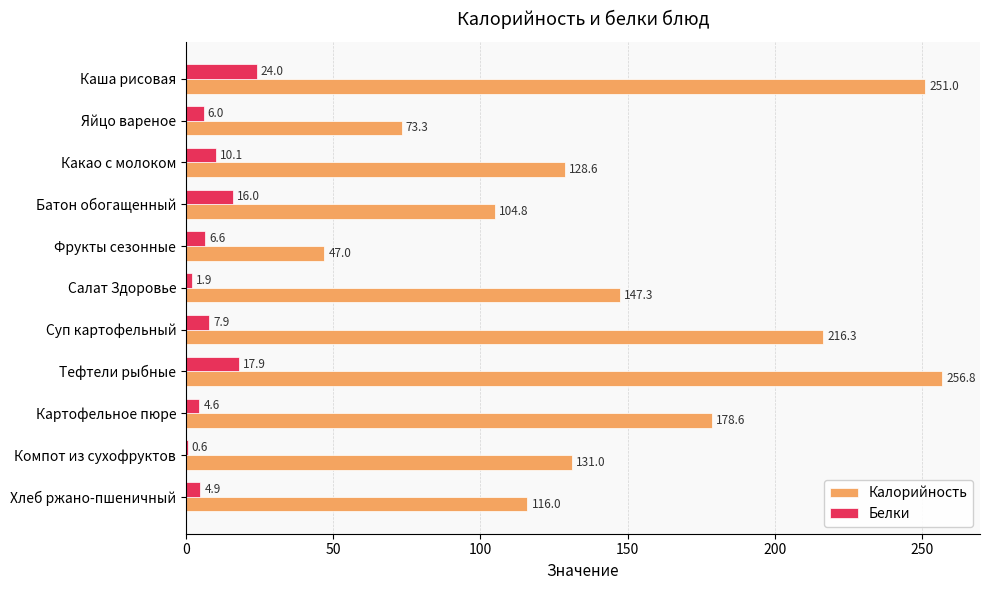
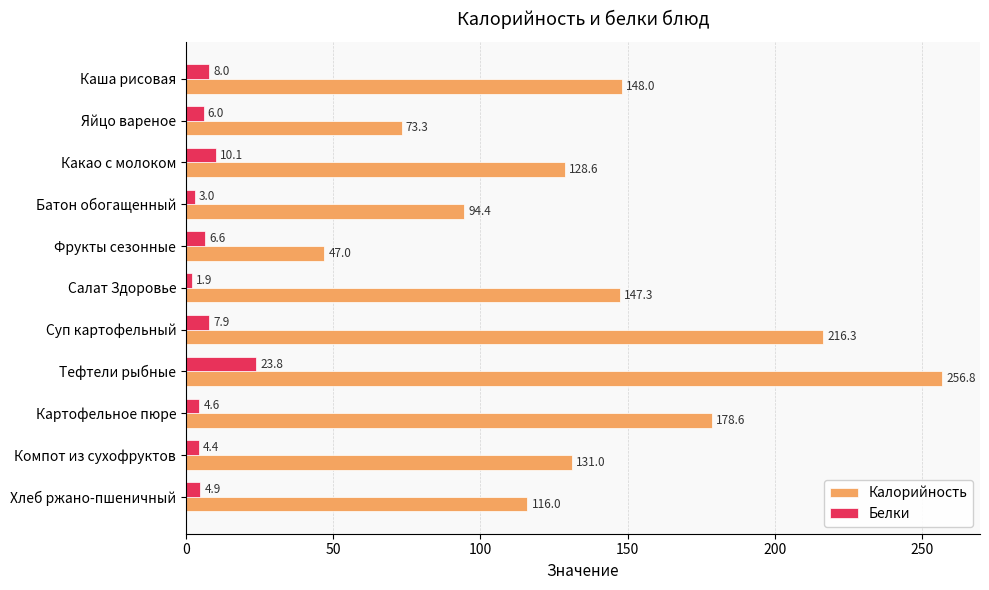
Белки, Каша рисовая: 24.0 -> 8.0
Калорийность, Каша рисовая: 251.0 -> 148.0
Белки, Батон обогащенный: 16.0 -> 3.0
Калорийность, Батон обогащенный: 104.8 -> 94.4
Белки, Тефтели рыбные: 17.9 -> 23.8
Белки, Компот из сухофруктов: 0.6 -> 4.4
